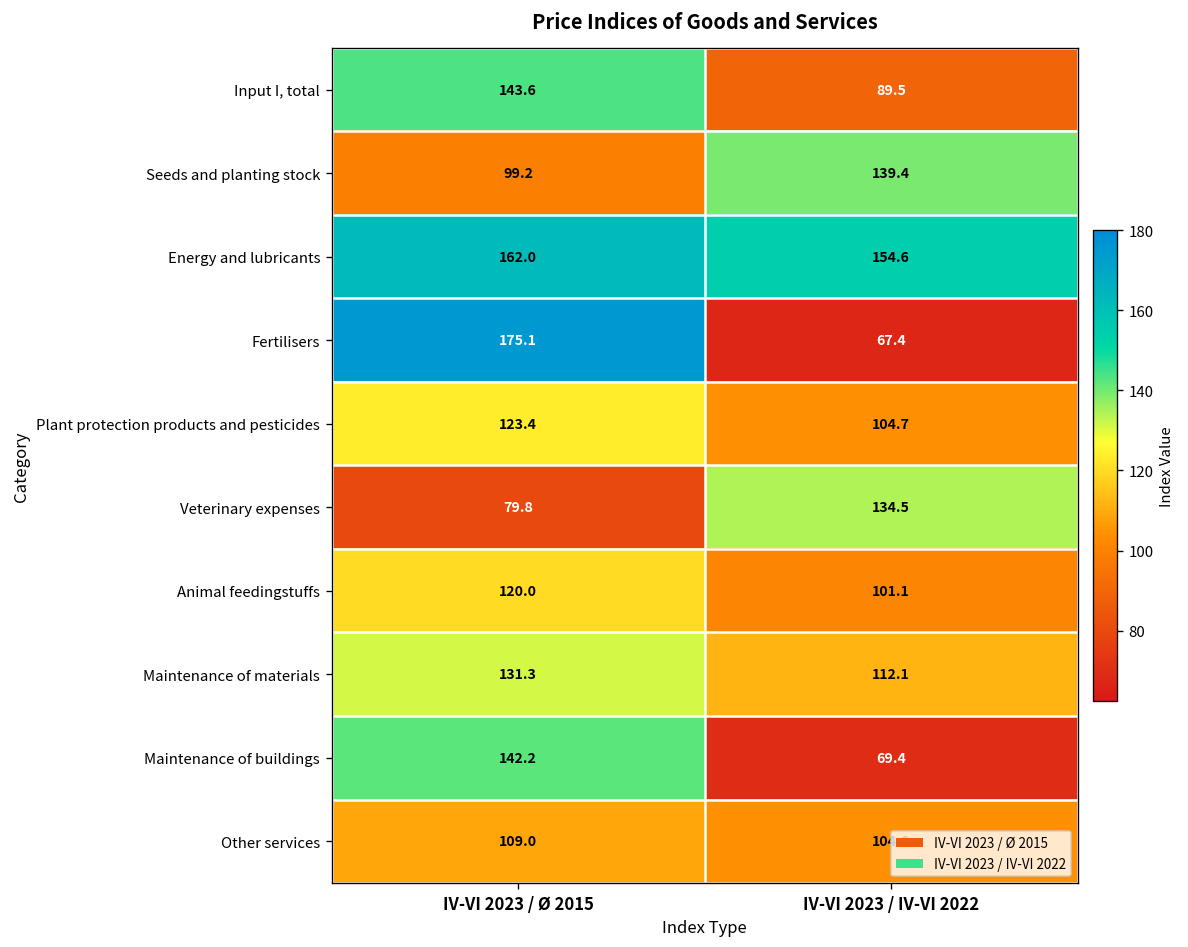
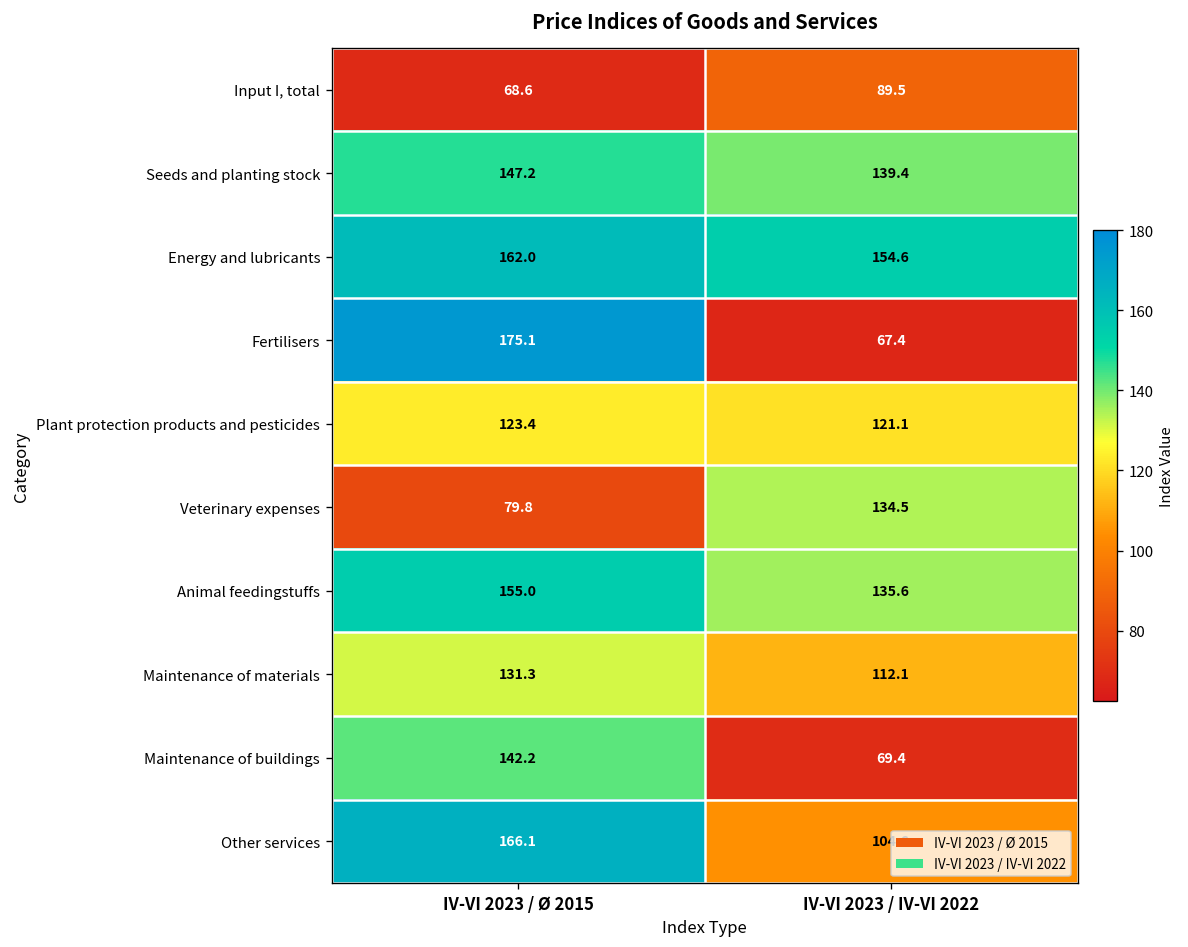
Input I, total, IV-VI 2023 / Ø 2015: 143.6 -> 68.6
Seeds and planting stock, IV-VI 2023 / Ø 2015: 99.2 -> 147.2
Plant protection products and pesticides, IV-VI 2023 / IV-VI 2022: 104.7 -> 121.1
Animal feedingstuffs, IV-VI 2023 / Ø 2015: 120.0 -> 155.0
Animal feedingstuffs, IV-VI 2023 / IV-VI 2022: 101.1 -> 135.6
Other services, IV-VI 2023 / Ø 2015: 109.0 -> 166.1
